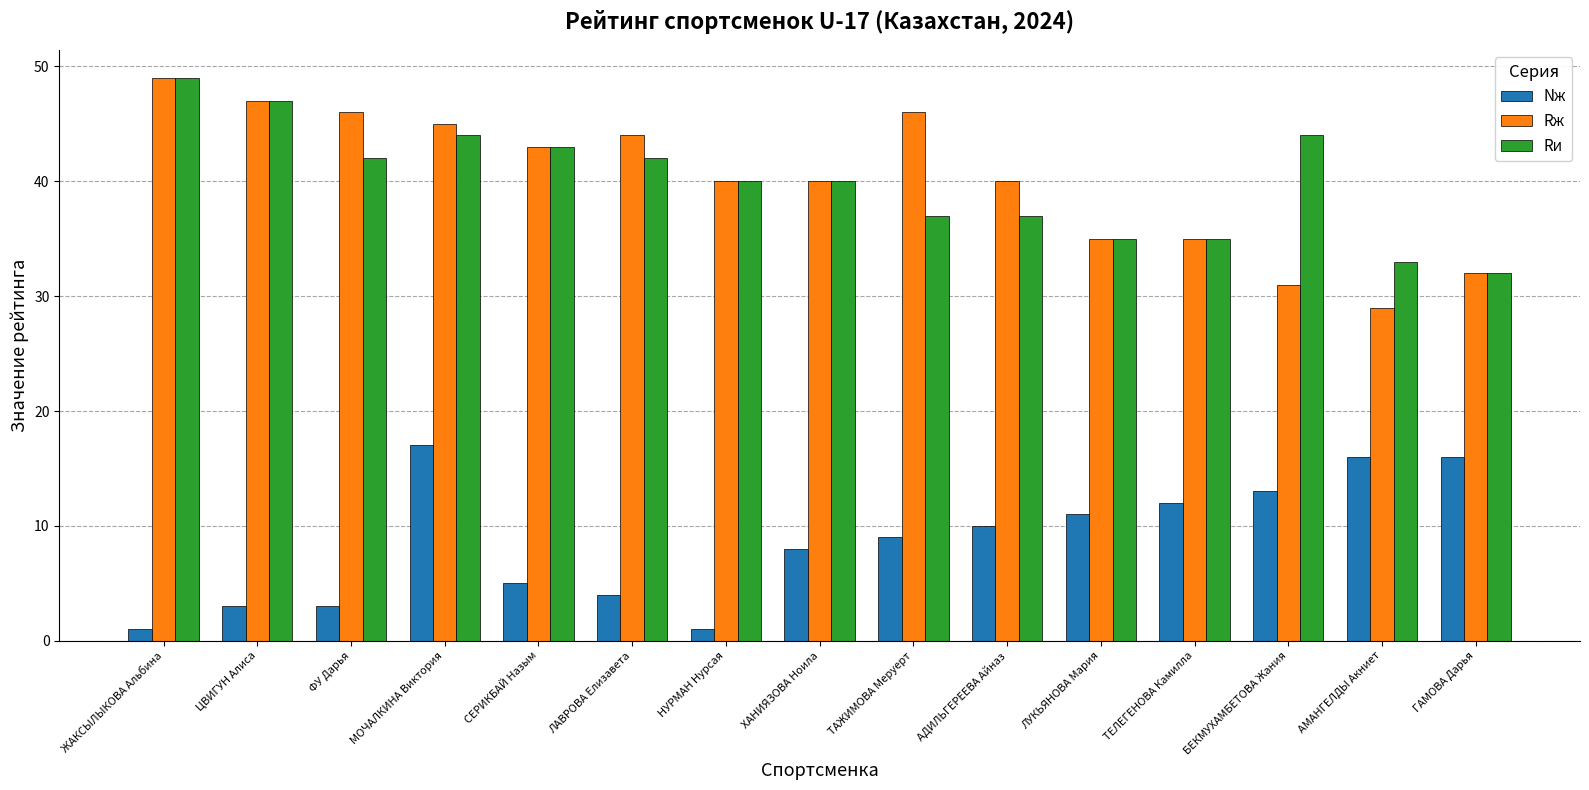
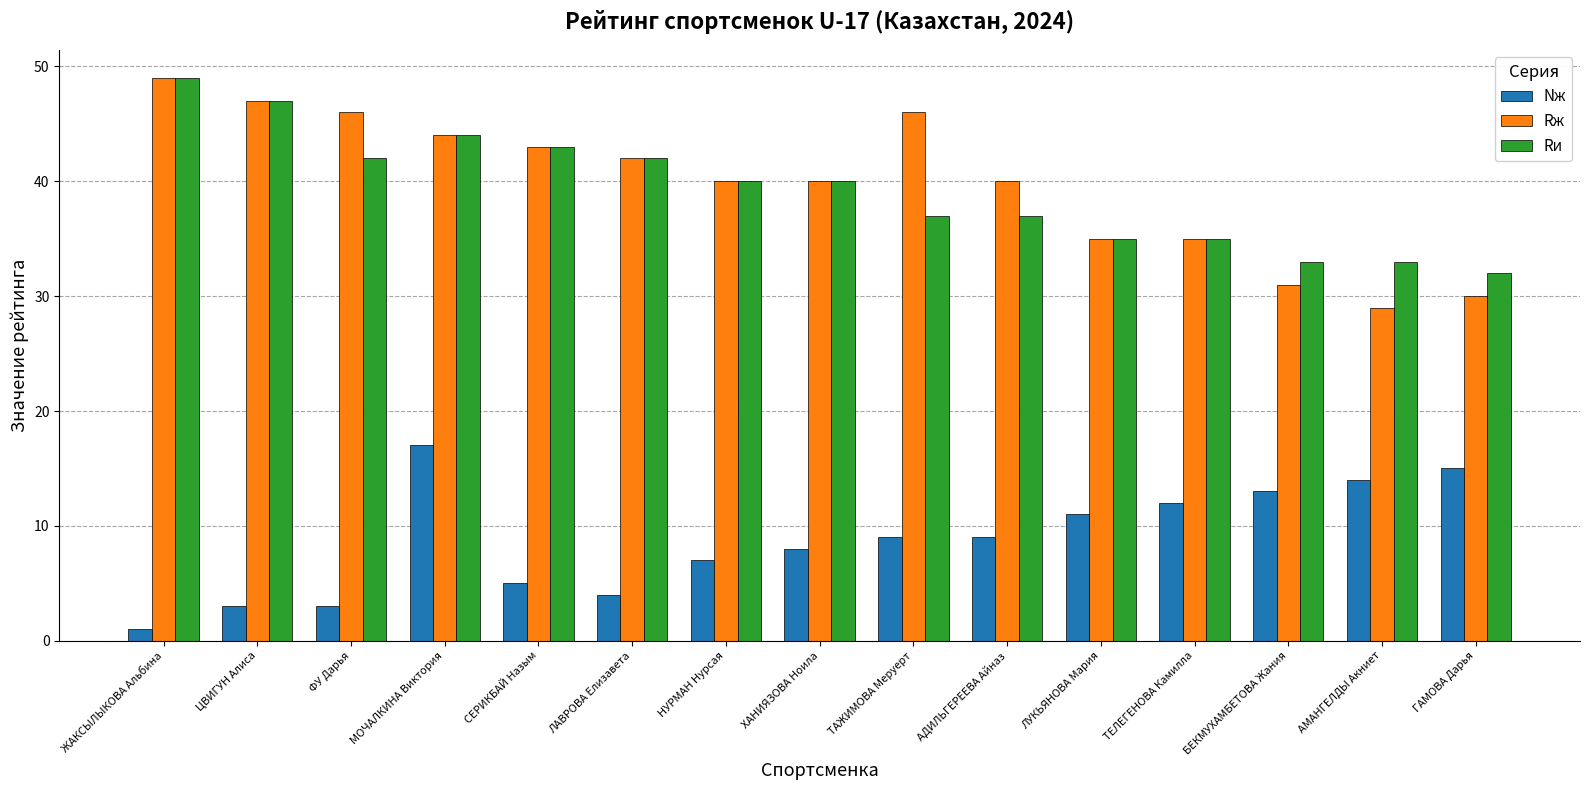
Rж, МОЧАЛКИНА Виктория: 45 -> 44
Rж, ЛАВРОВА Елизавета: 44 -> 42
Nж, НУРМАН Нурсая: 1 -> 7
Nж, АДИЛЬГЕРЕЕВА Айназ: 10 -> 9
Rи, БЕКМУХАМБЕТОВА Жания: 44 -> 33
Nж, АМАНГЕЛДЫ Акниет: 16 -> 14
Nж, ГАМОВА Дарья: 16 -> 15
Rж, ГАМОВА Дарья: 32 -> 30
